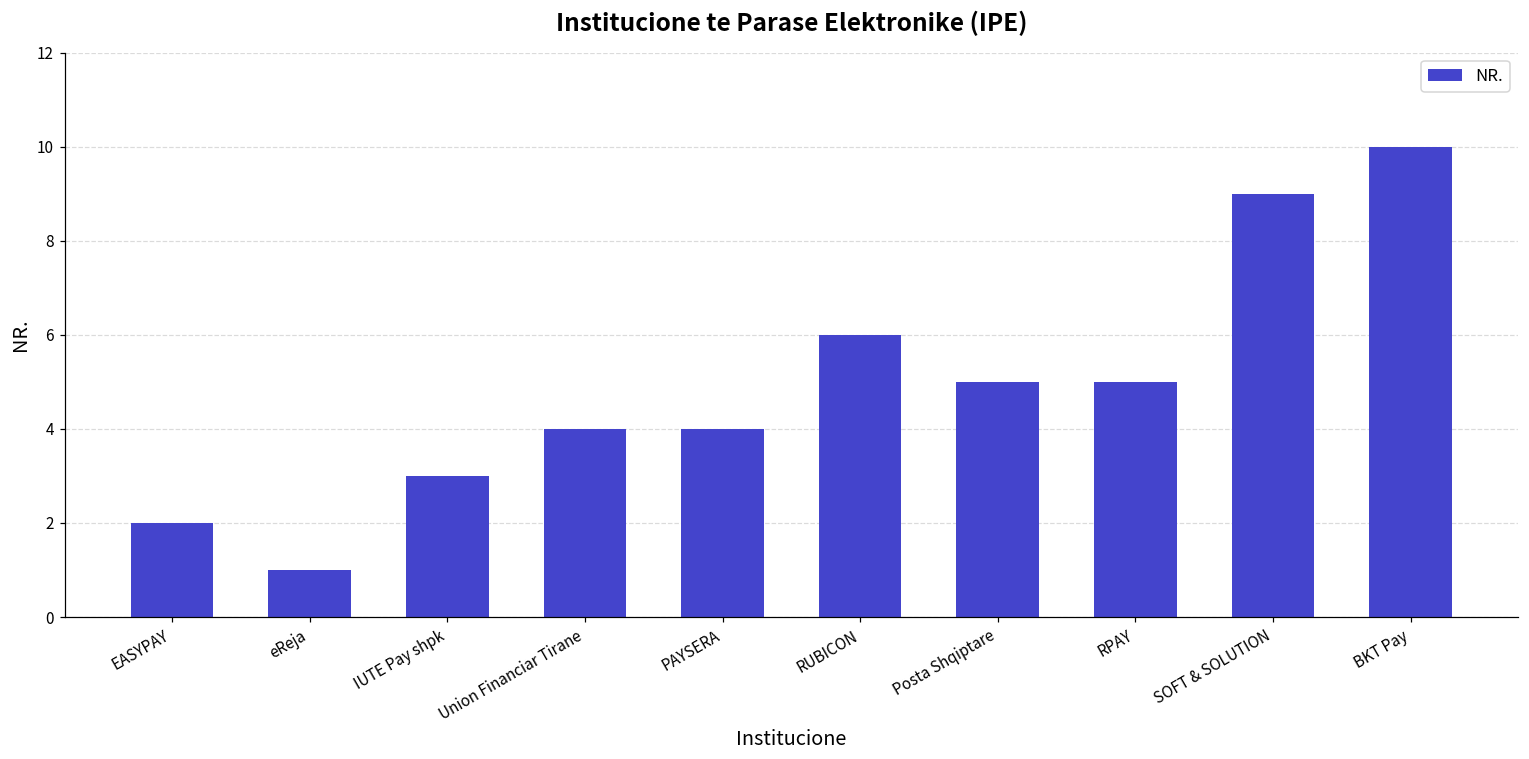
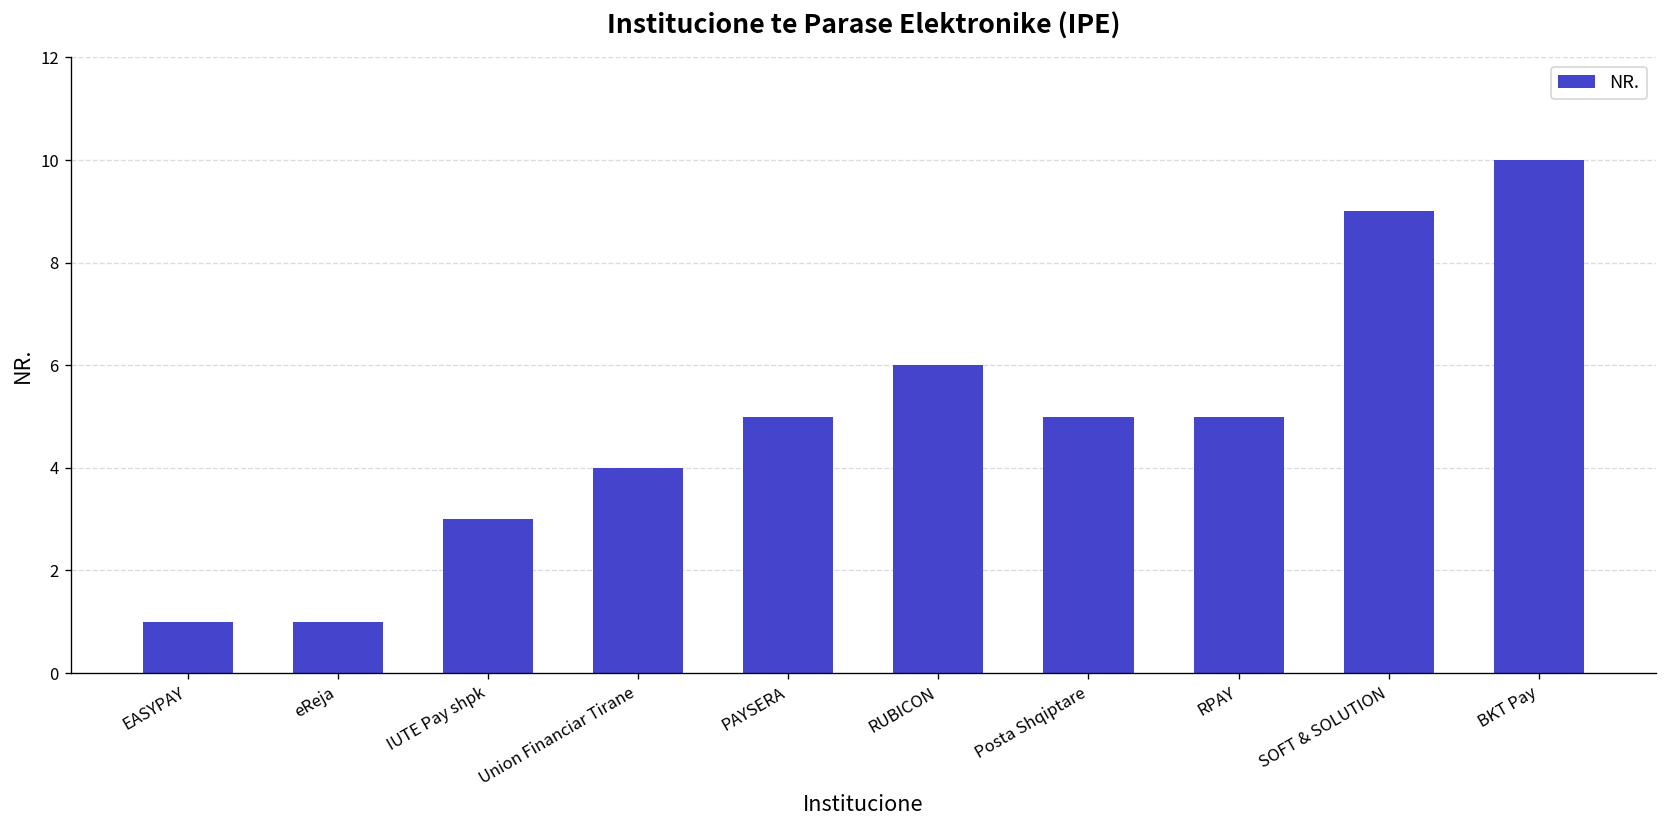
EASYPAY: 2 -> 1
PAYSERA: 4 -> 5
